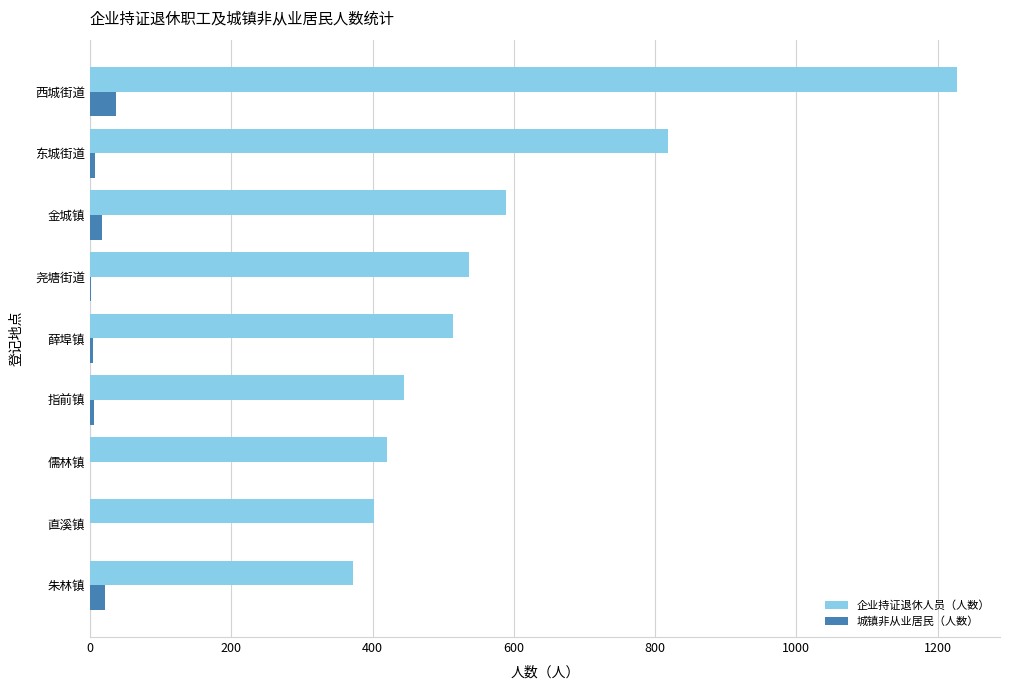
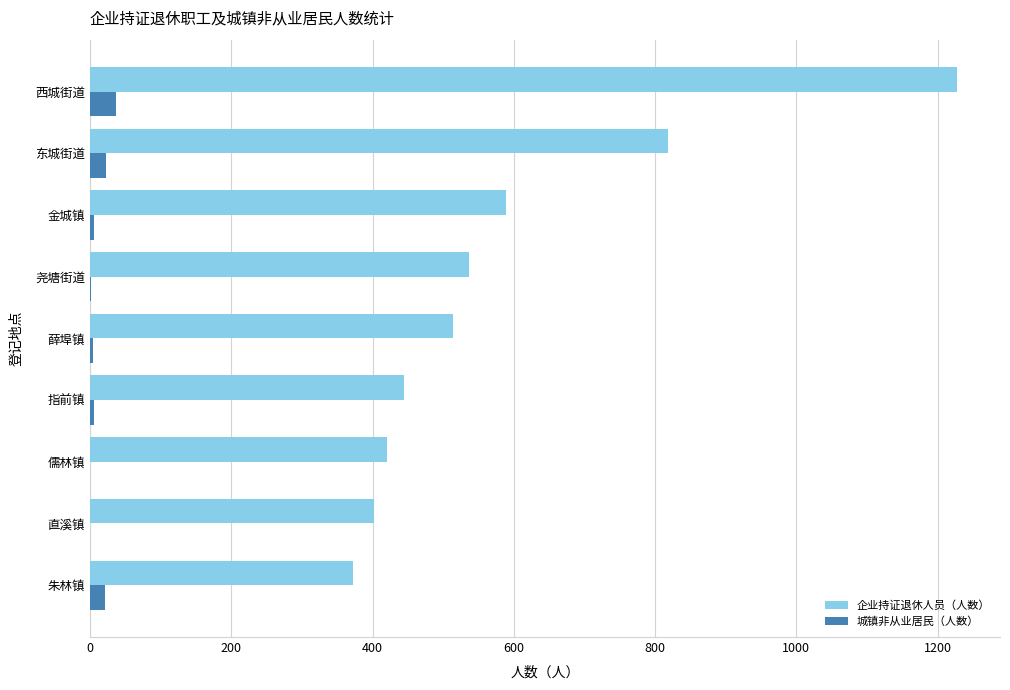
城镇非从业居民（人数）, 东城街道: 10 -> 20
城镇非从业居民（人数）, 金城镇: 20 -> 10
